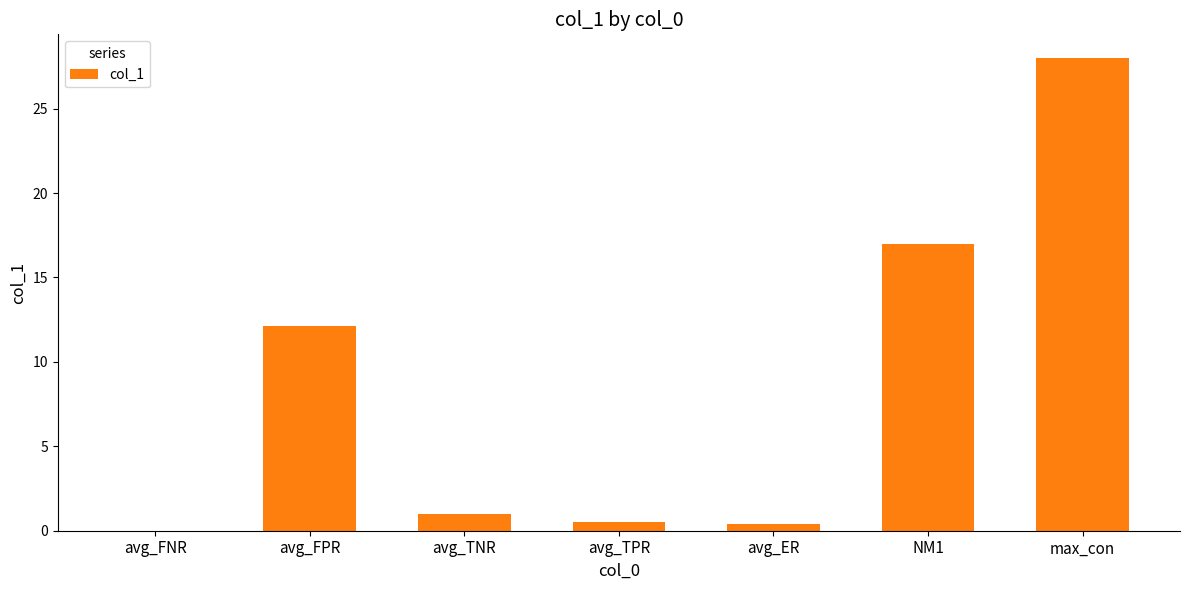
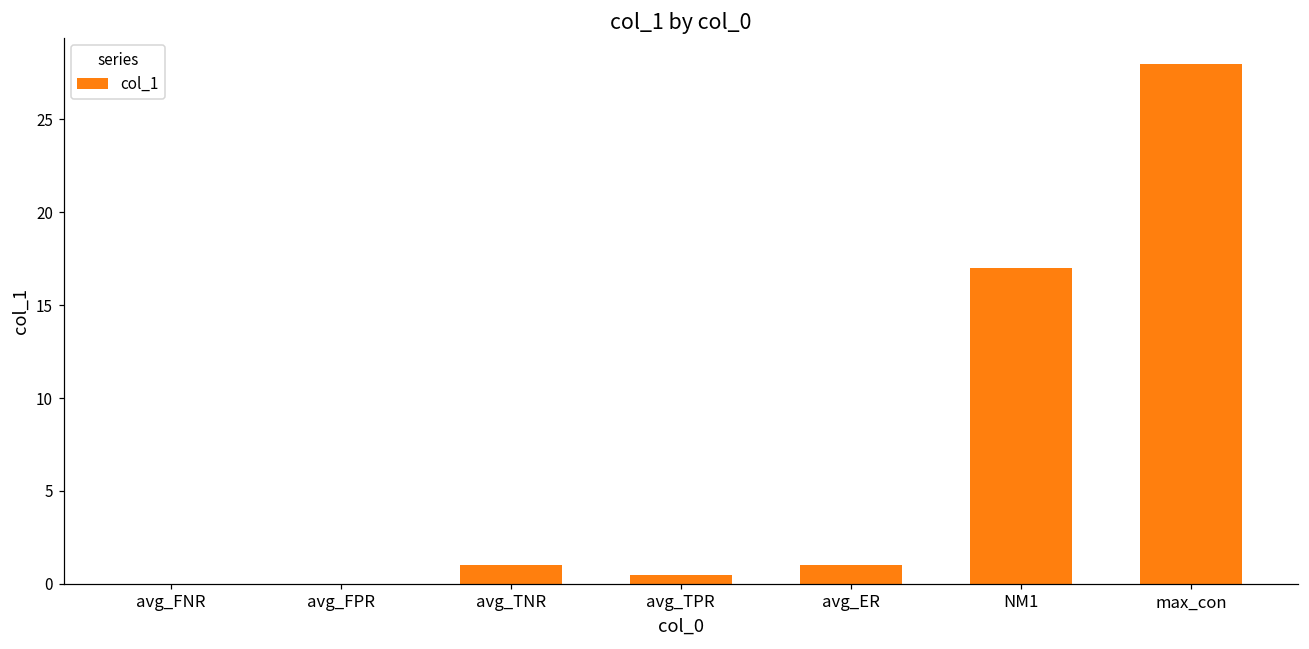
avg_FPR: 12.1 -> 0.0
avg_ER: 0.4 -> 1.0
